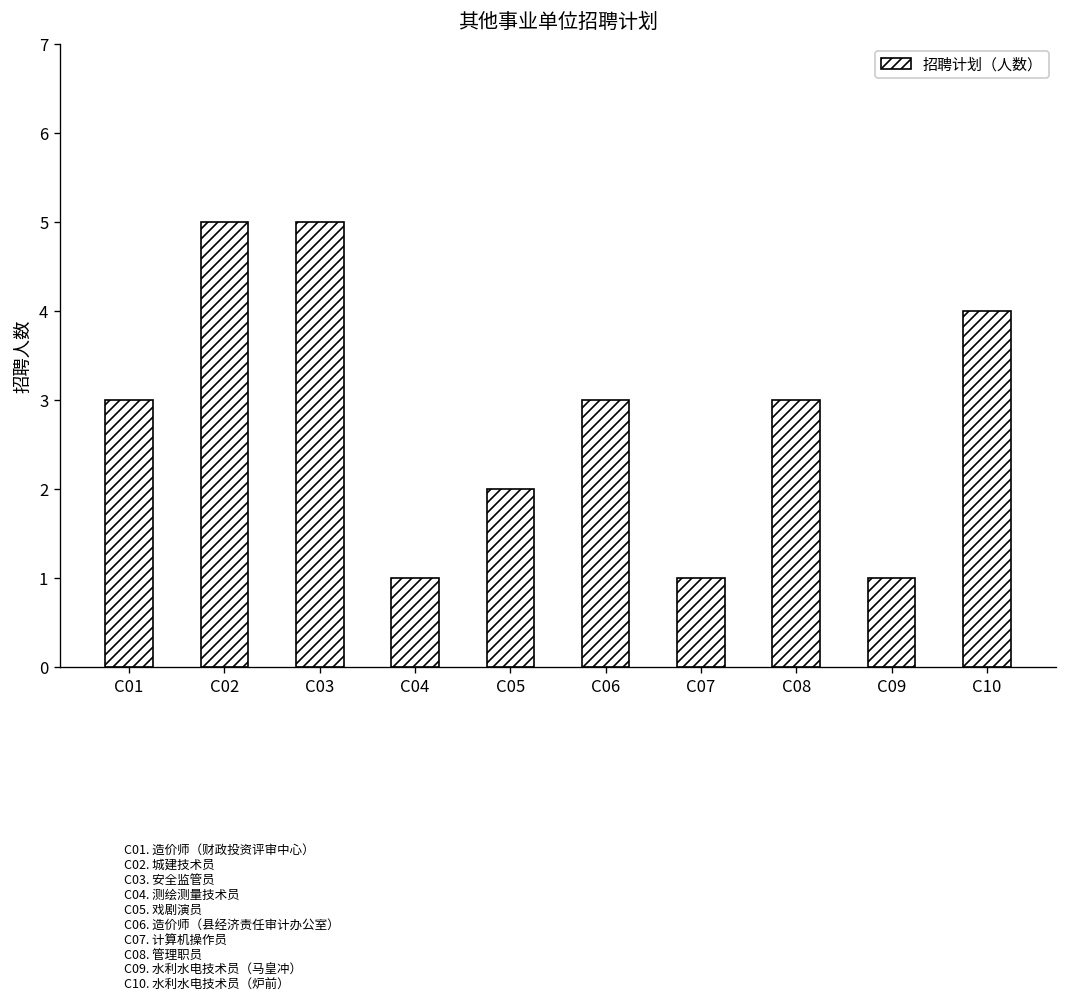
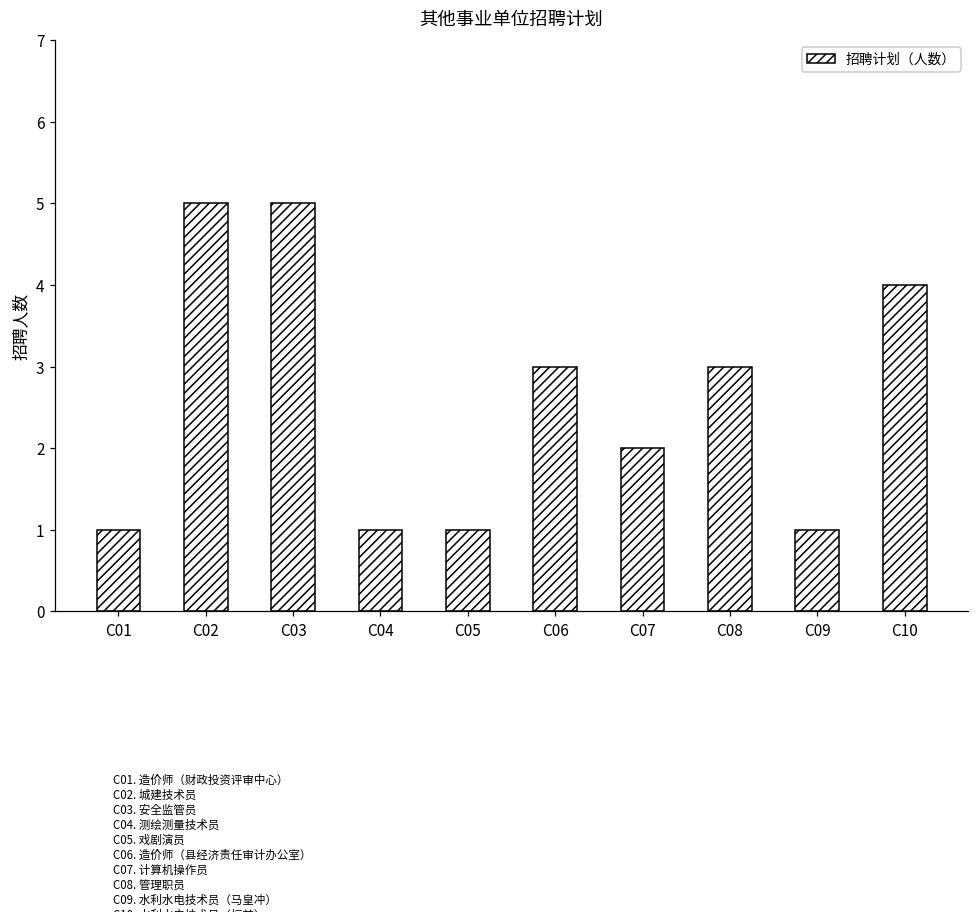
C01: 3 -> 1
C05: 2 -> 1
C07: 1 -> 2
